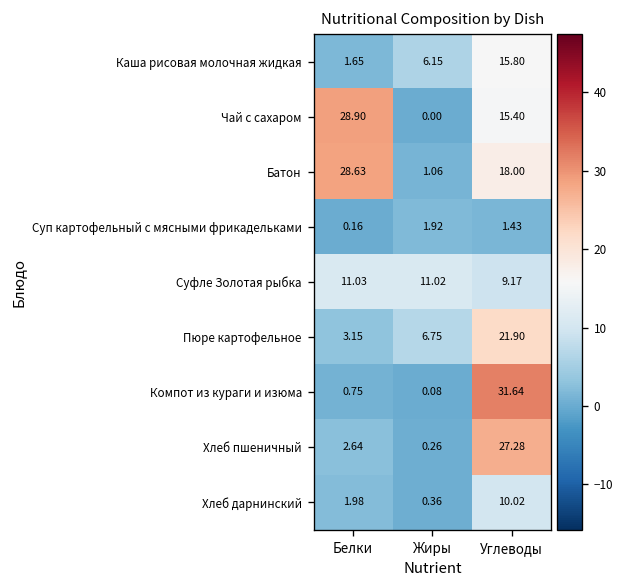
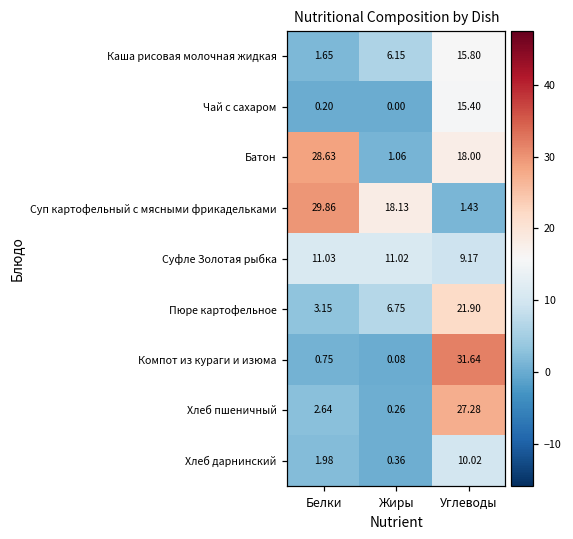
Чай с сахаром, Белки: 28.90 -> 0.20
Суп картофельный с мясными фрикадельками, Белки: 0.16 -> 29.86
Суп картофельный с мясными фрикадельками, Жиры: 1.92 -> 18.13
